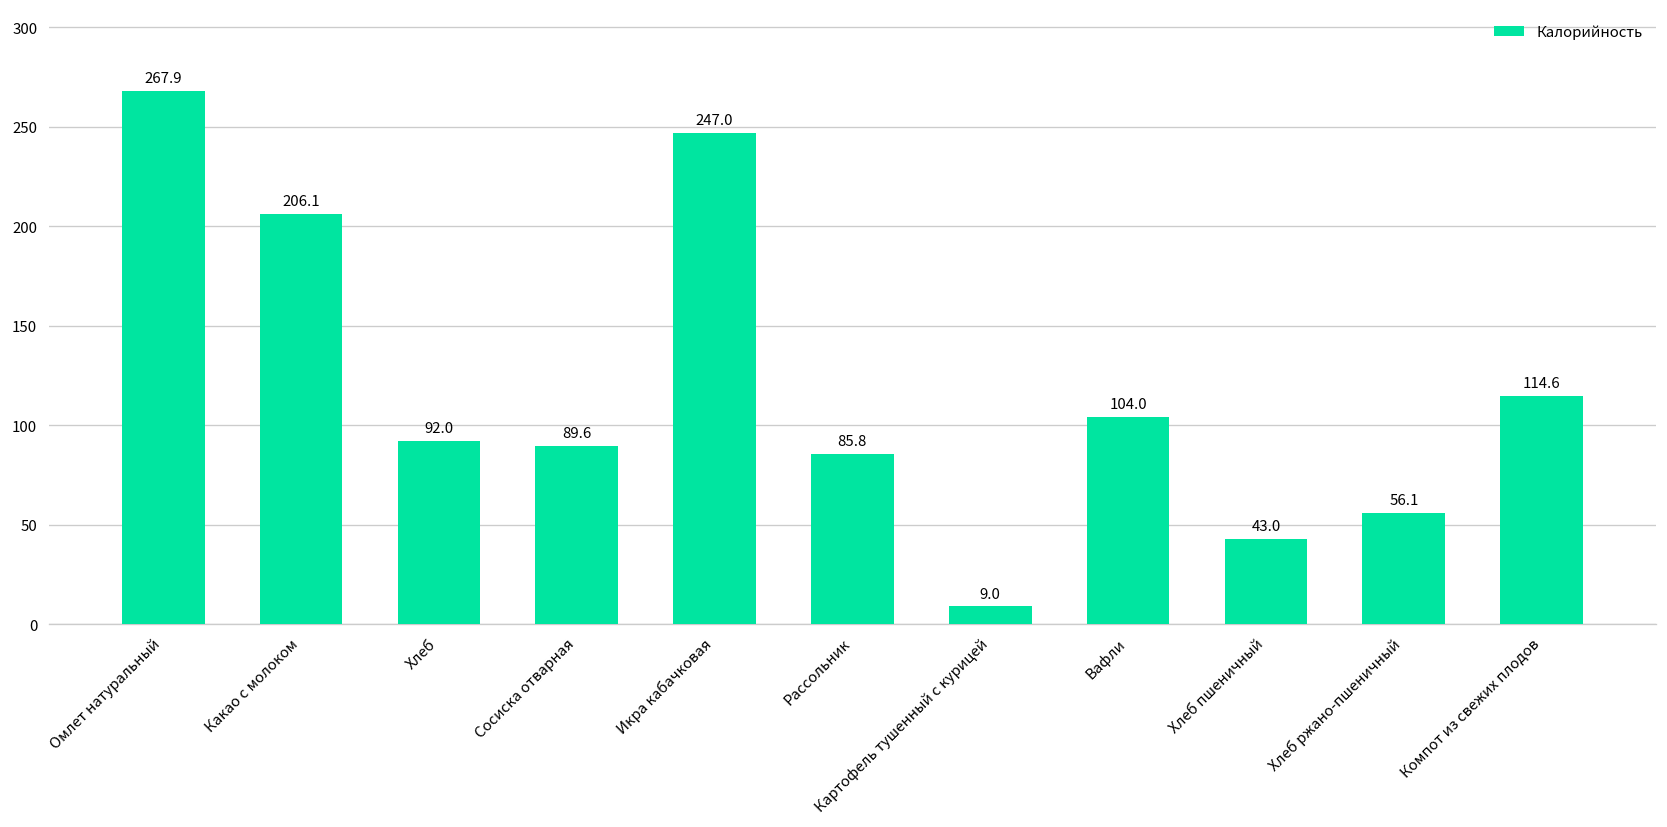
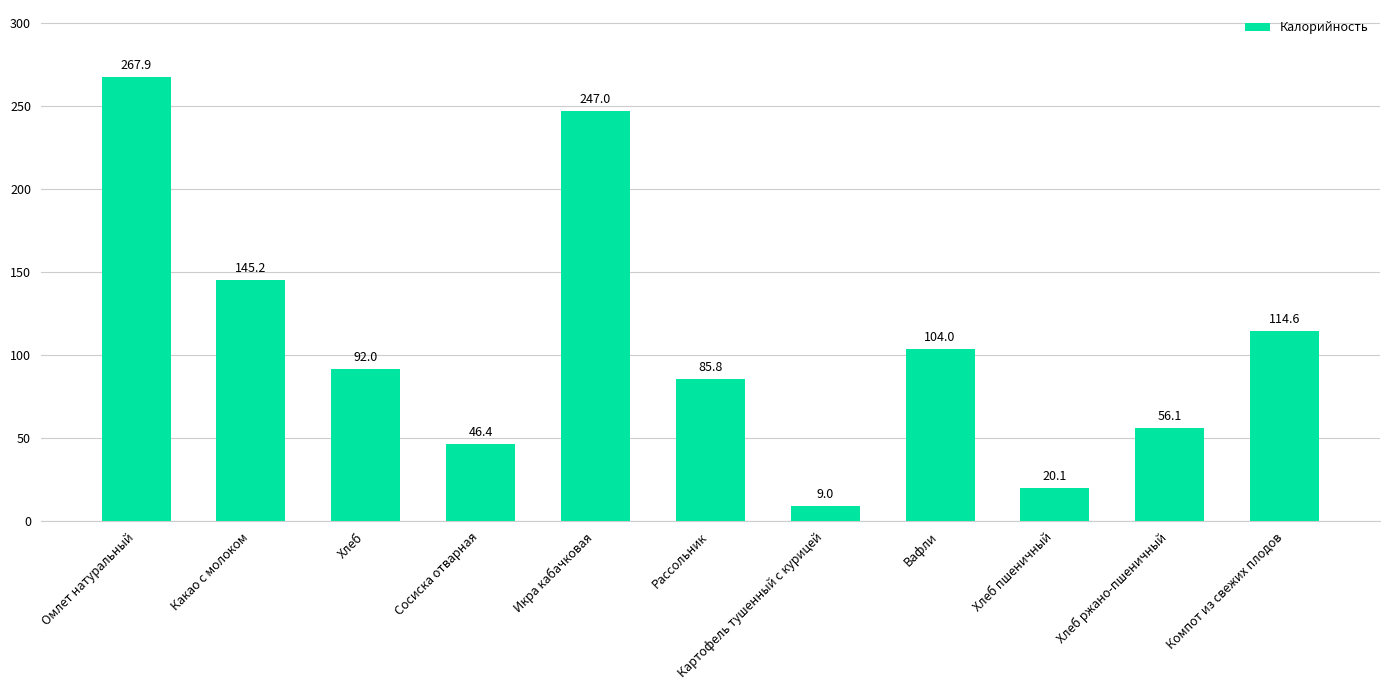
Какао с молоком: 206.1 -> 145.2
Сосиска отварная: 89.6 -> 46.4
Хлеб пшеничный: 43.0 -> 20.1
